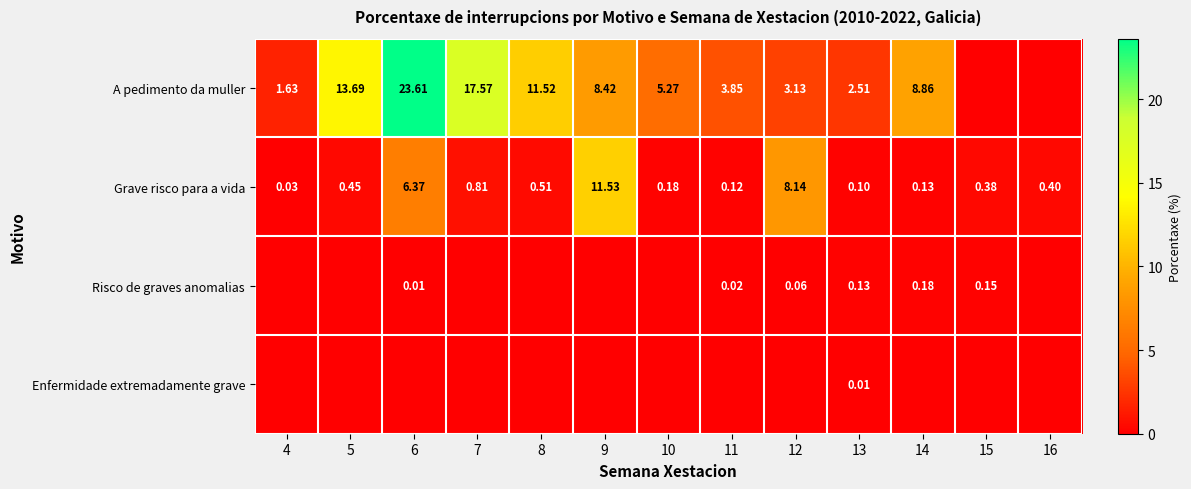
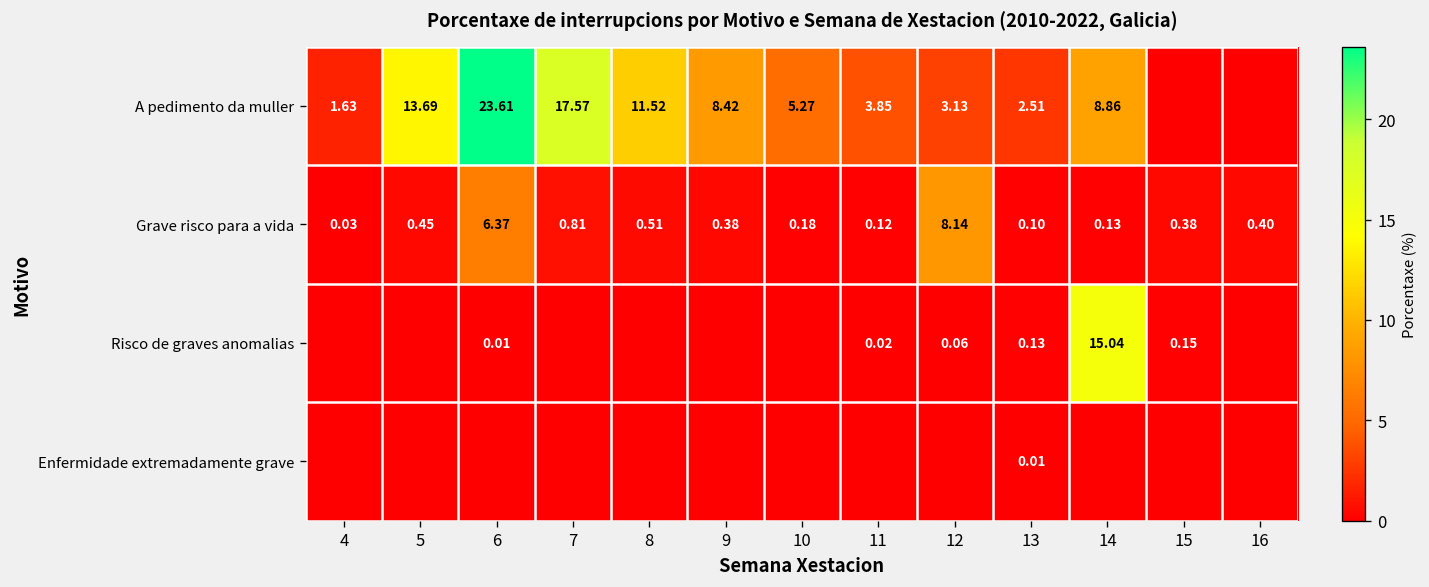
Grave risco para a vida, 9: 11.53 -> 0.38
Risco de graves anomalias, 14: 0.18 -> 15.04
